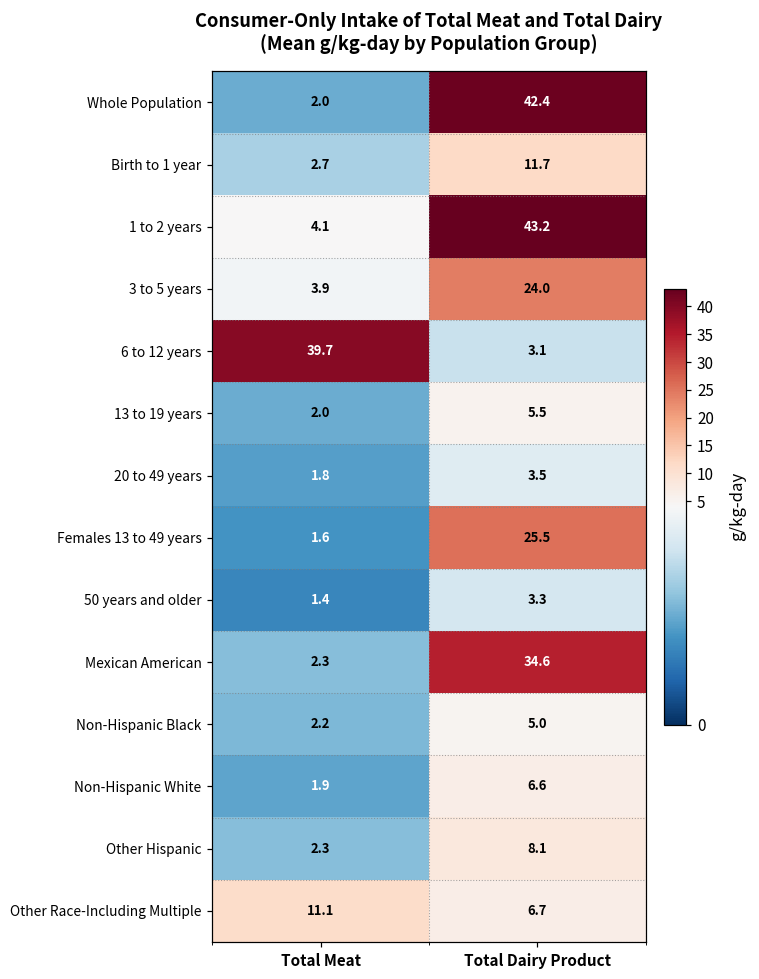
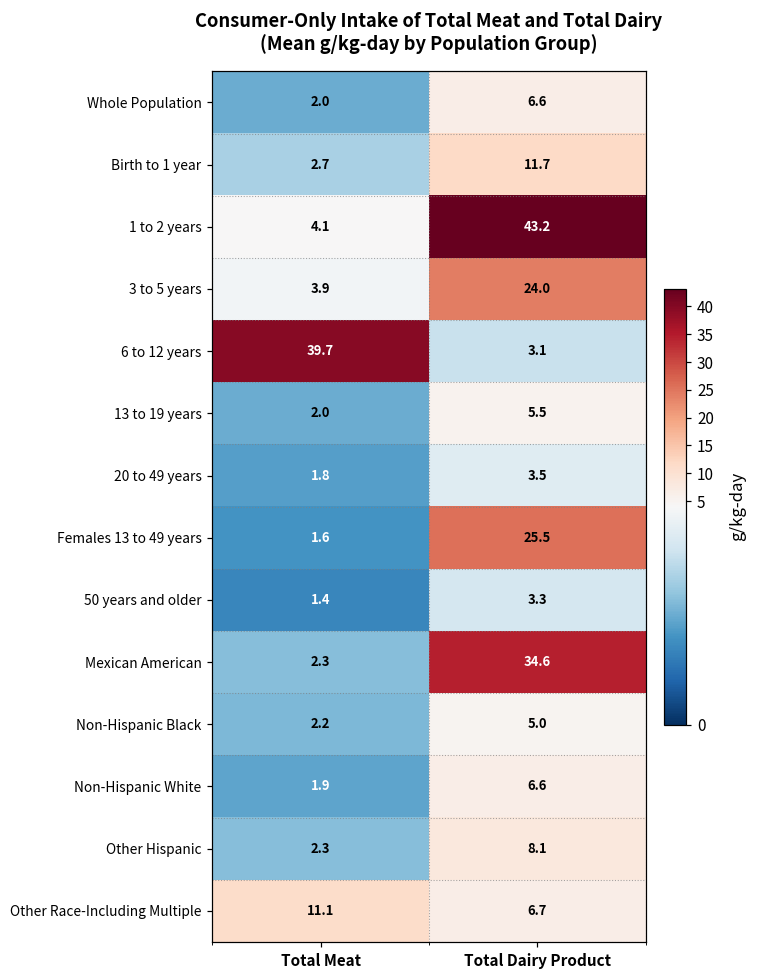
Whole Population, Total Dairy Product: 42.4 -> 6.6
